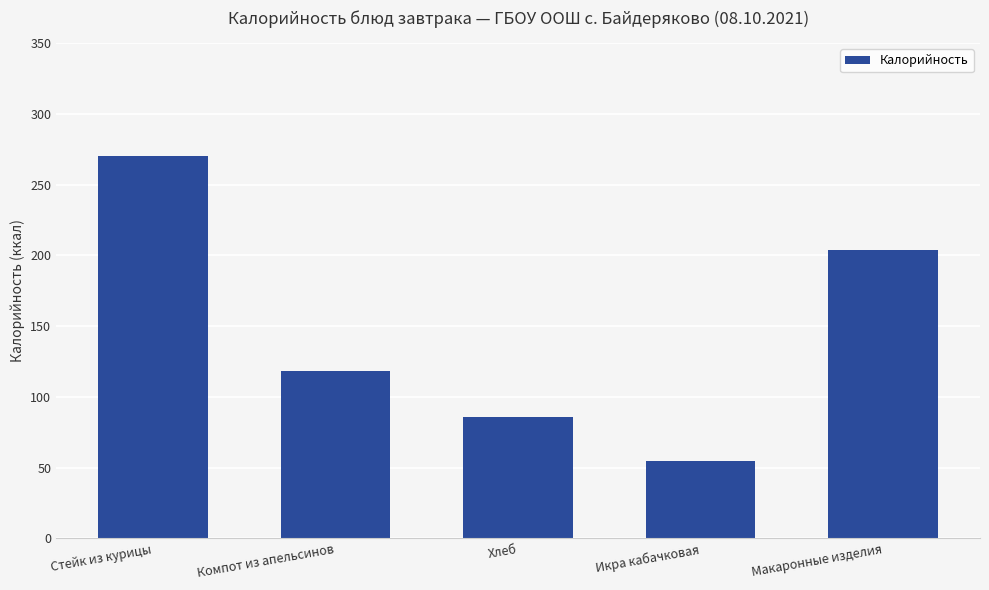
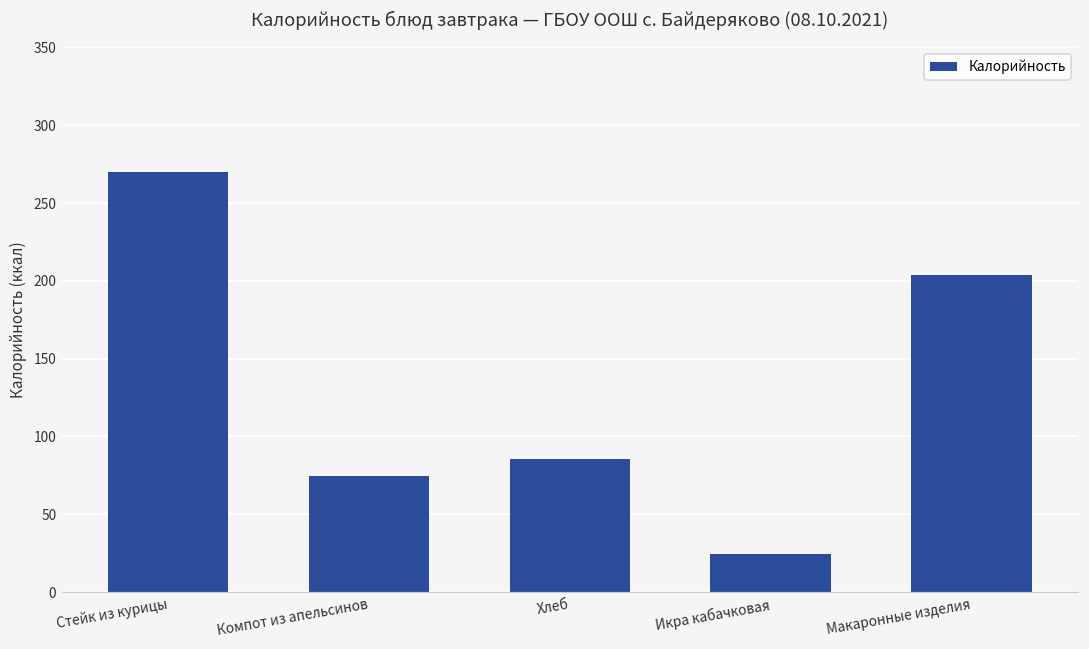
Компот из апельсинов: 119 -> 75
Икра кабачковая: 55 -> 24
